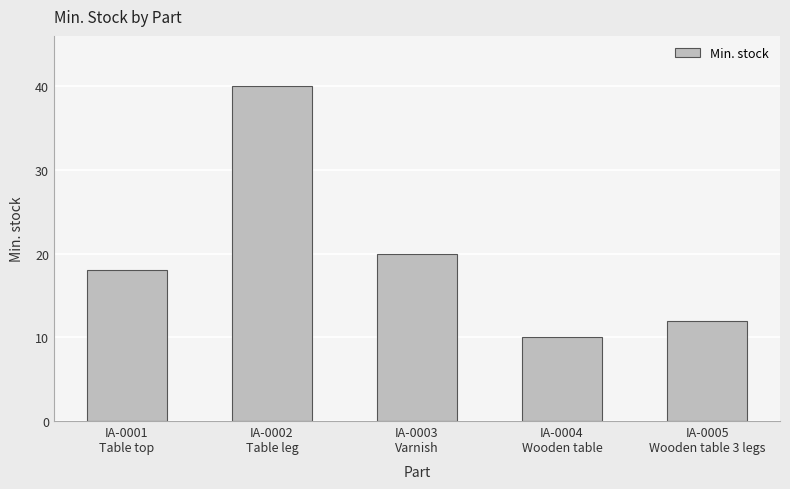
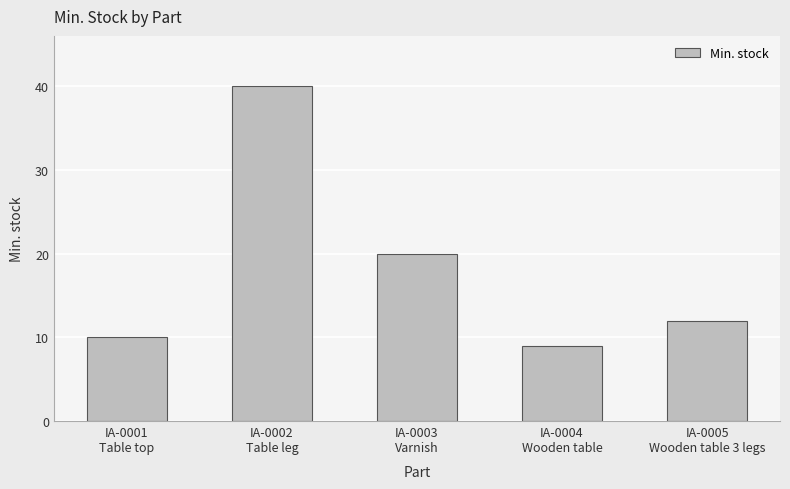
IA-0001 Table top: 18 -> 10
IA-0004 Wooden table: 10 -> 9
